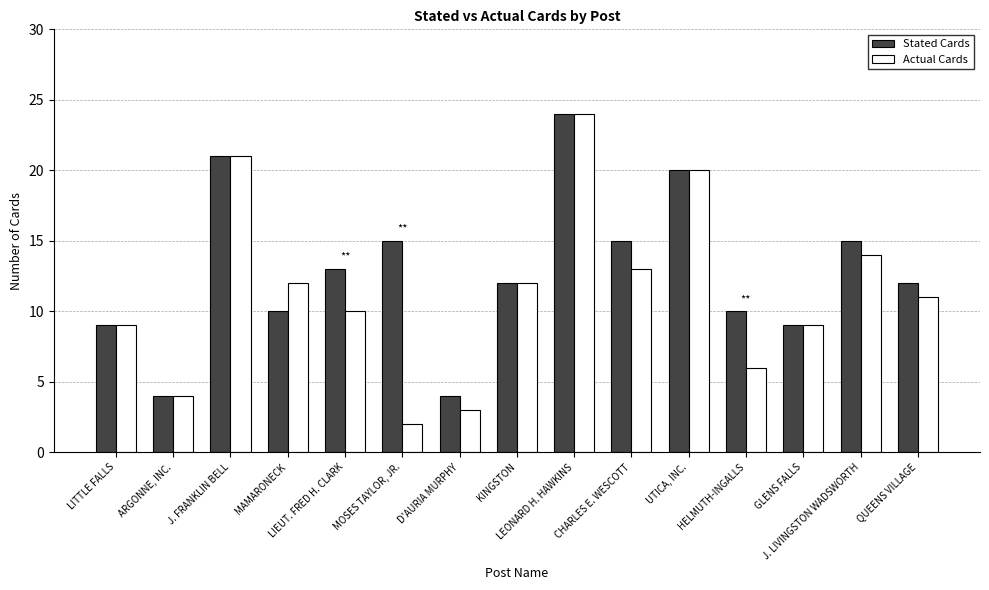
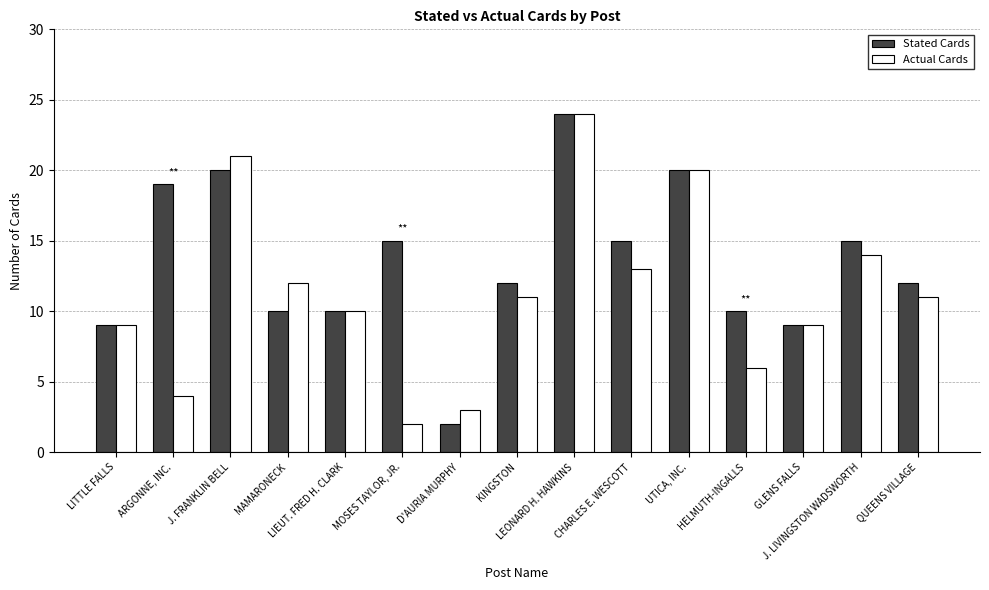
Stated Cards, ARGONNE, INC.: 4 -> 19
Stated Cards, J. FRANKLIN BELL: 21 -> 20
Stated Cards, LIEUT. FRED H. CLARK: 13 -> 10
Stated Cards, D'AURIA MURPHY: 4 -> 2
Actual Cards, KINGSTON: 12 -> 11
